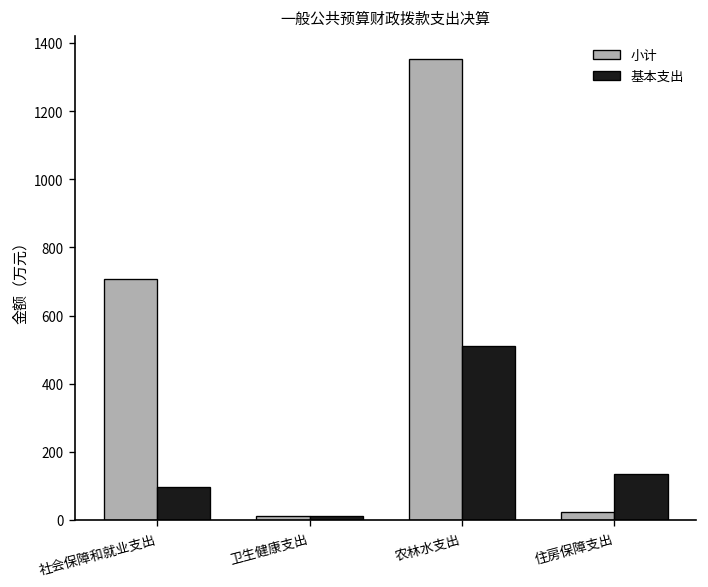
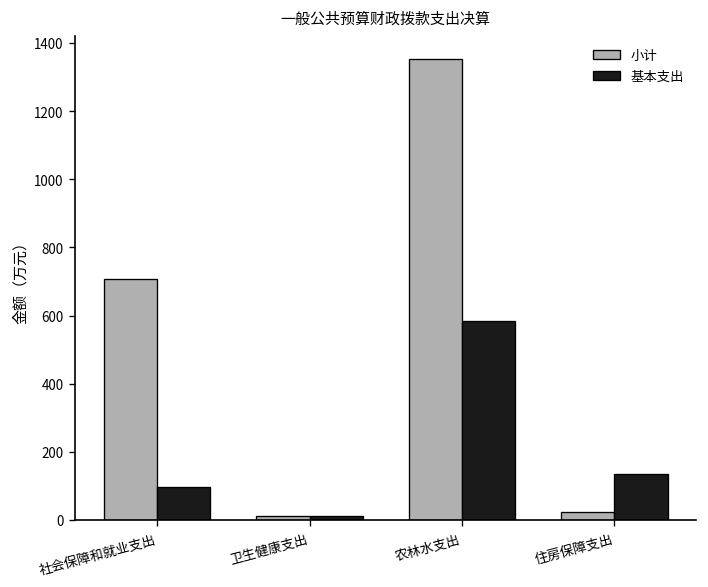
基本支出, 农林水支出: 510 -> 590
